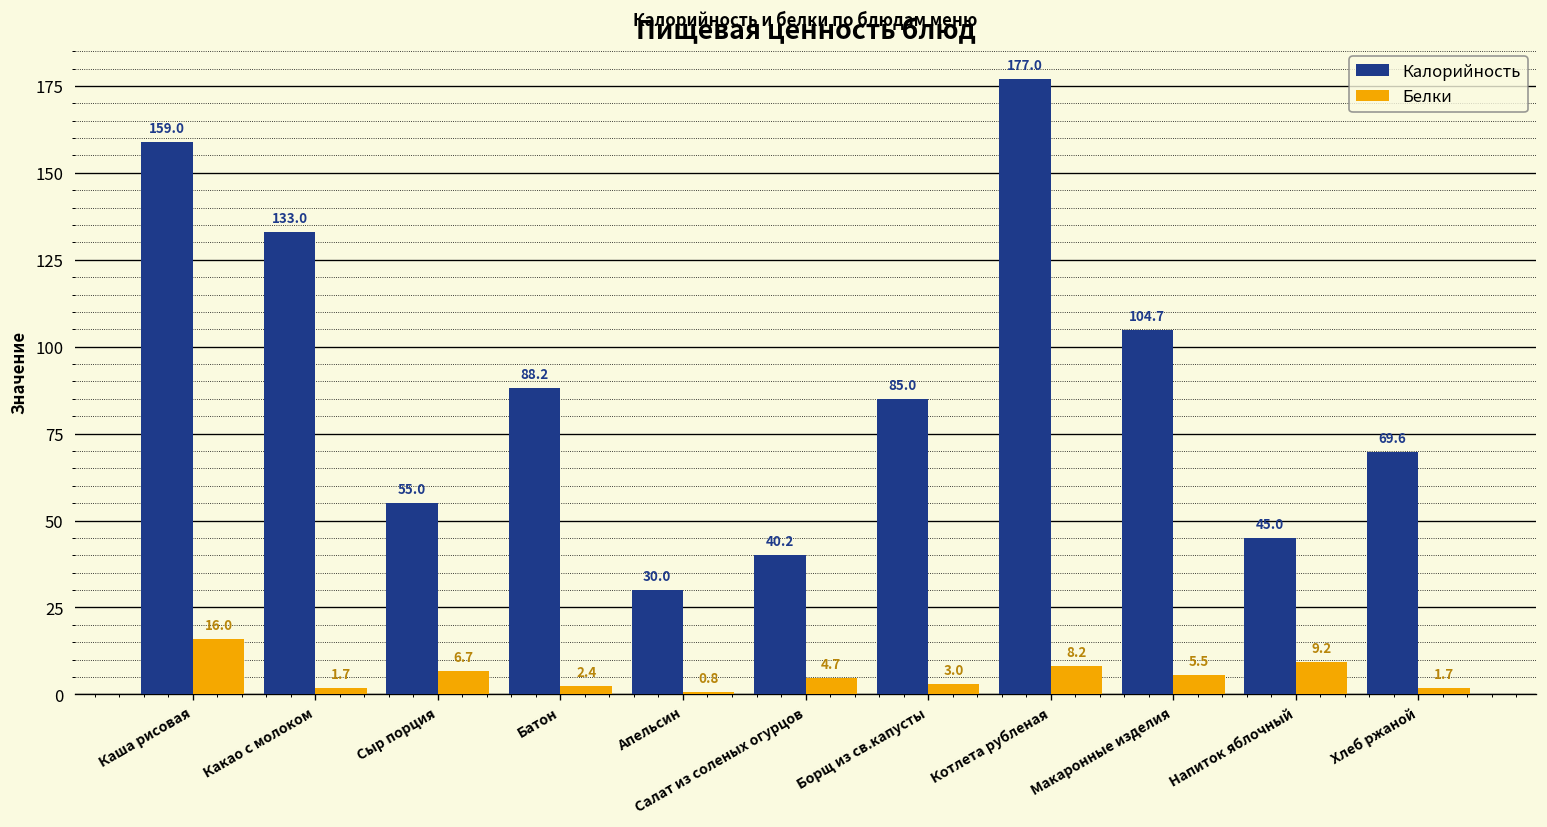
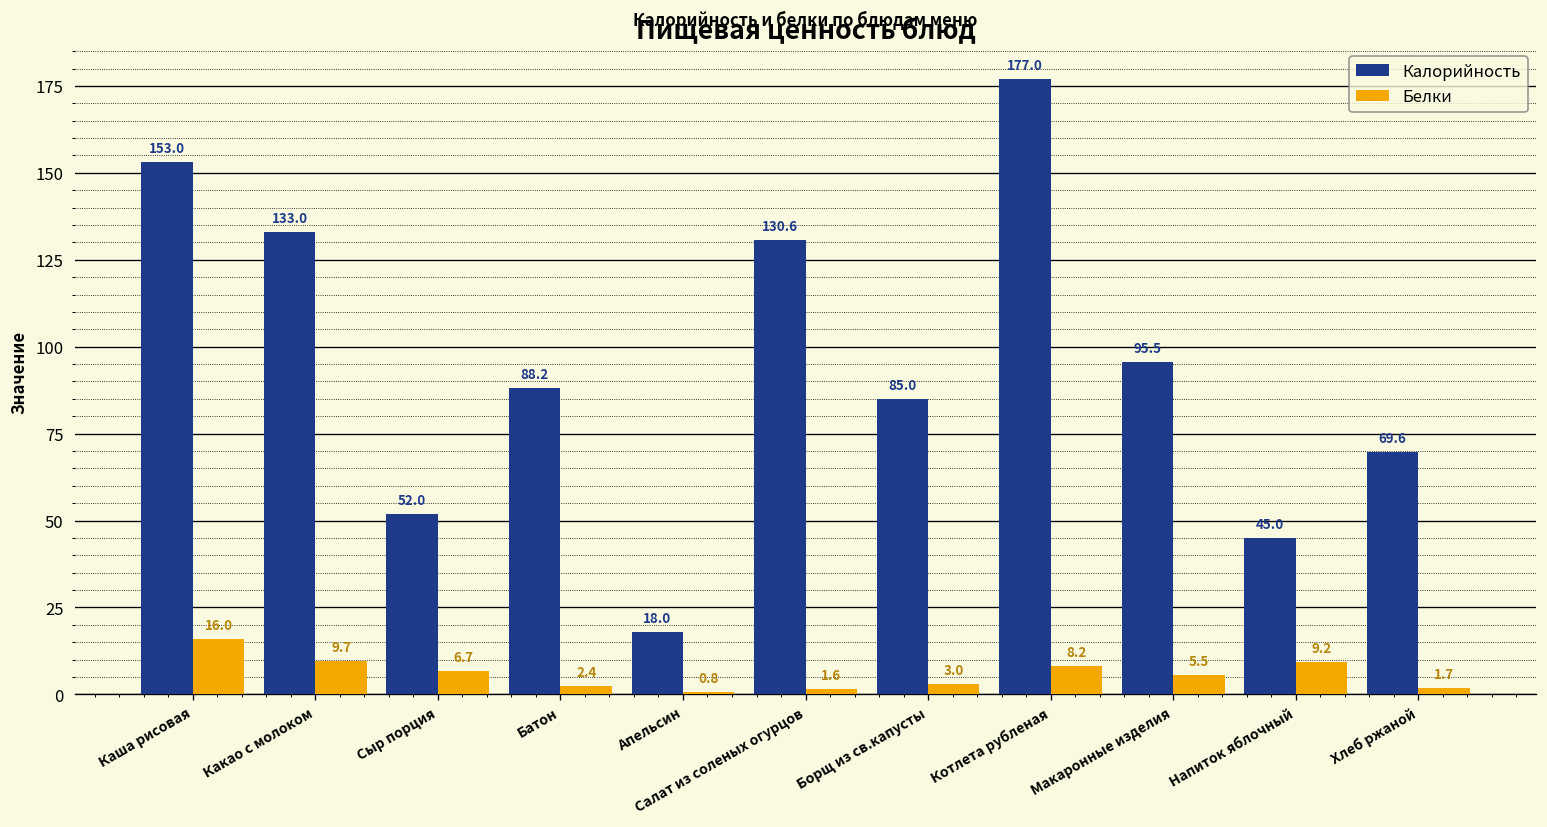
Калорийность, Каша рисовая: 159.0 -> 153.0
Белки, Какао с молоком: 1.7 -> 9.7
Калорийность, Сыр порция: 55.0 -> 52.0
Калорийность, Апельсин: 30.0 -> 18.0
Калорийность, Салат из соленых огурцов: 40.2 -> 130.6
Белки, Салат из соленых огурцов: 4.7 -> 1.6
Калорийность, Макаронные изделия: 104.7 -> 95.5
